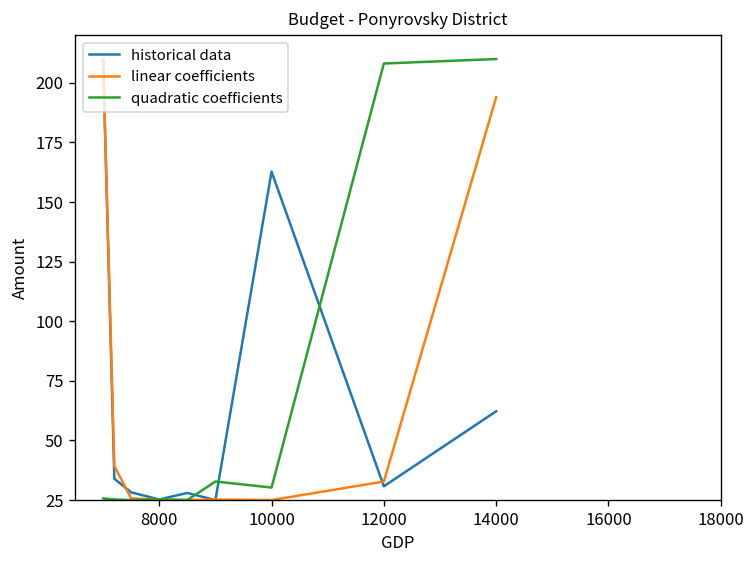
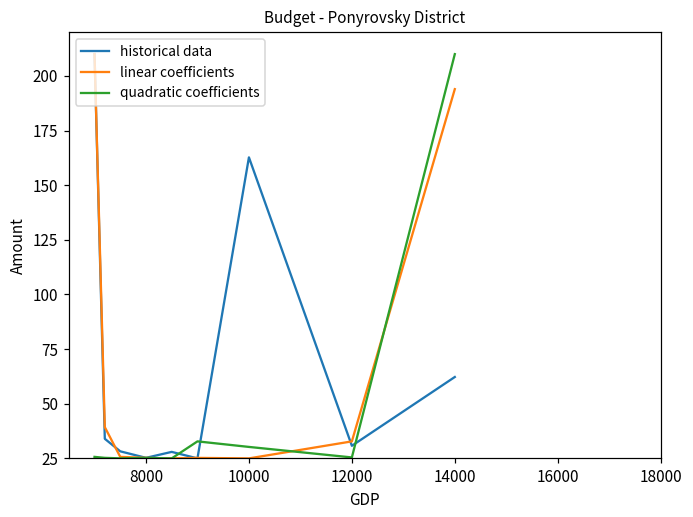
quadratic coefficients, 12000: 208 -> 25
